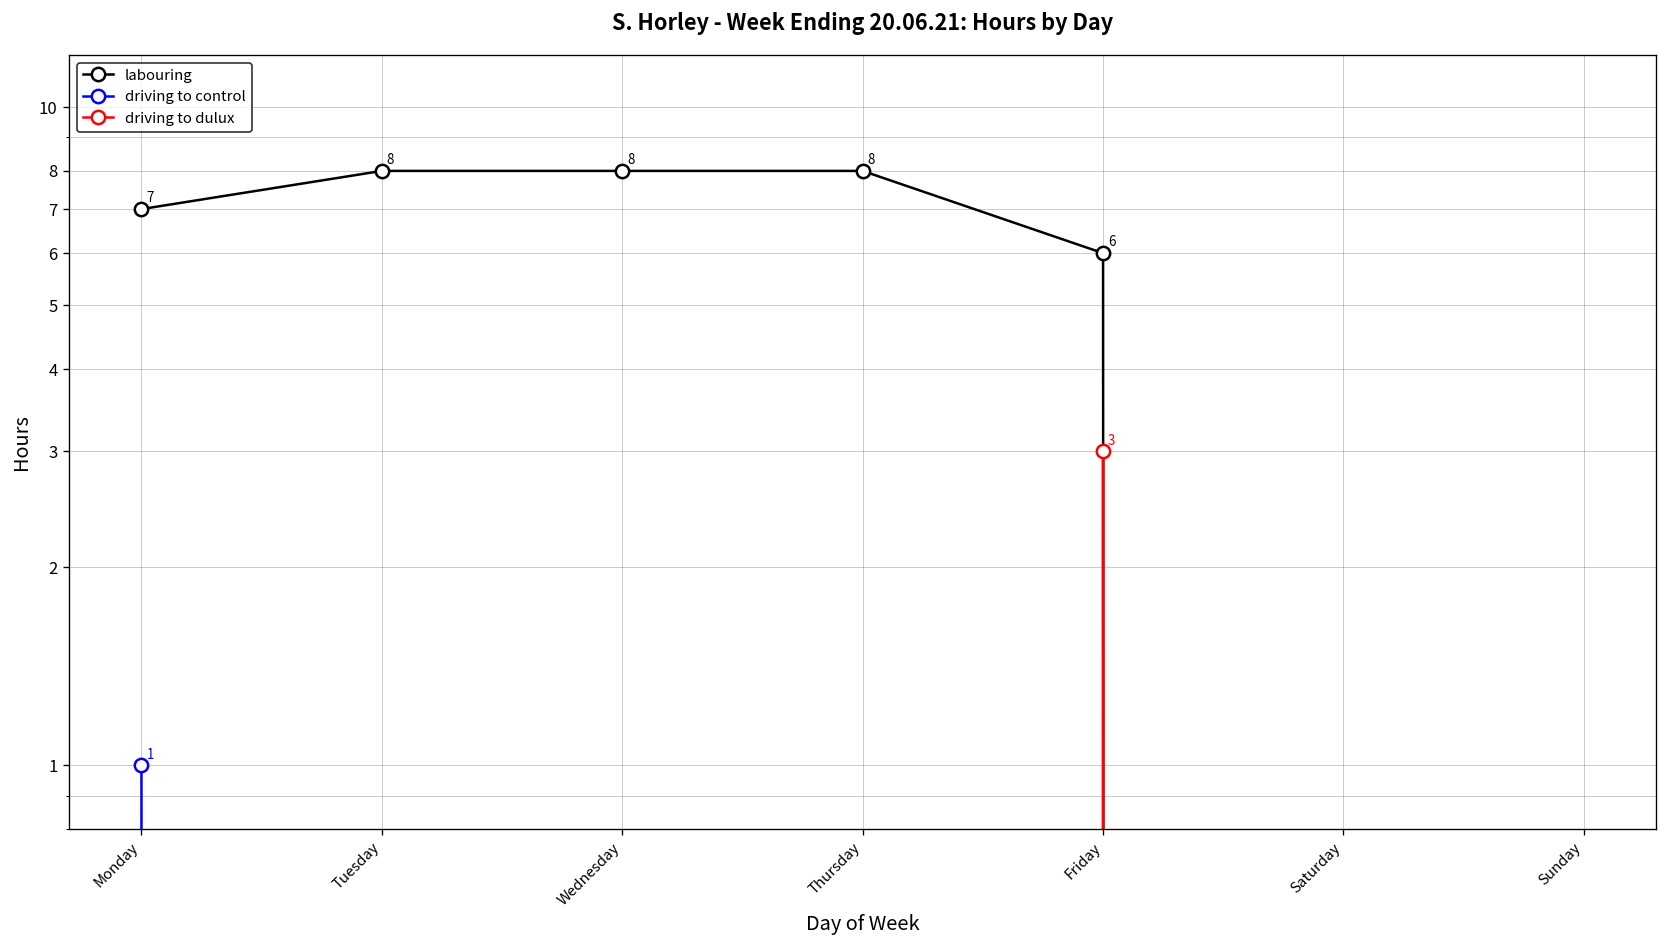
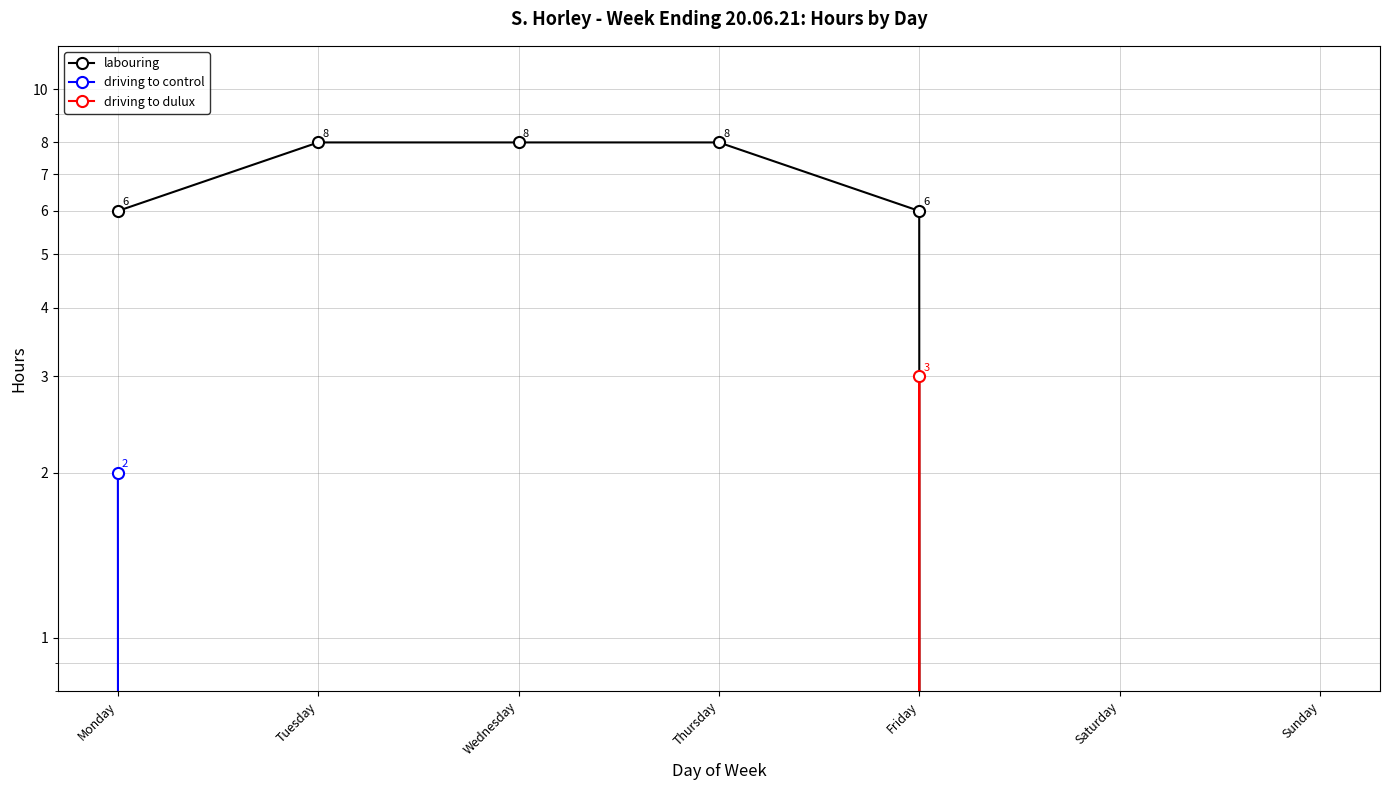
labouring, Monday: 7 -> 6
driving to control, Monday: 1 -> 2
